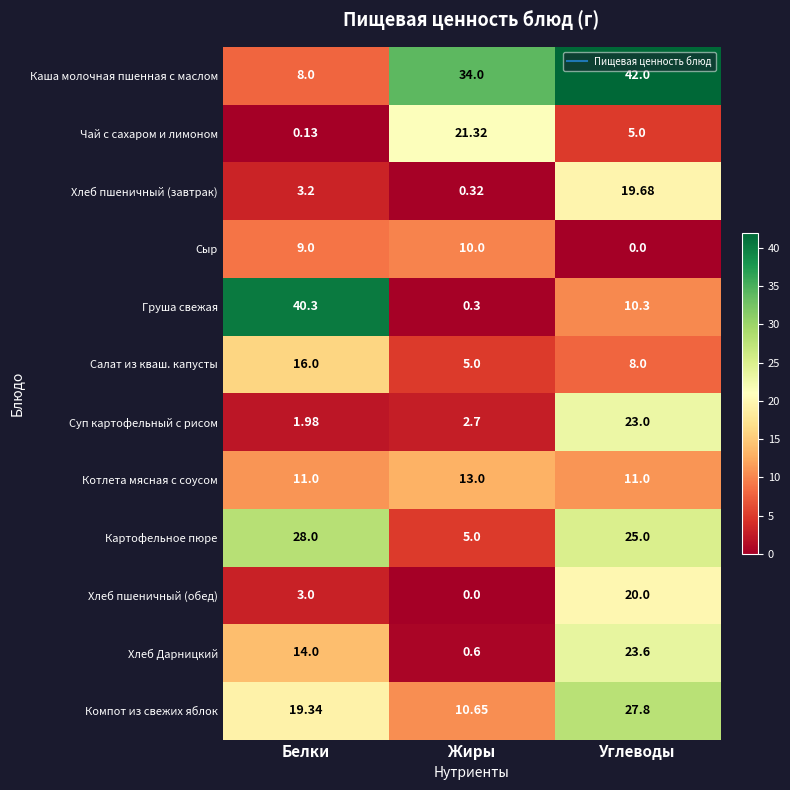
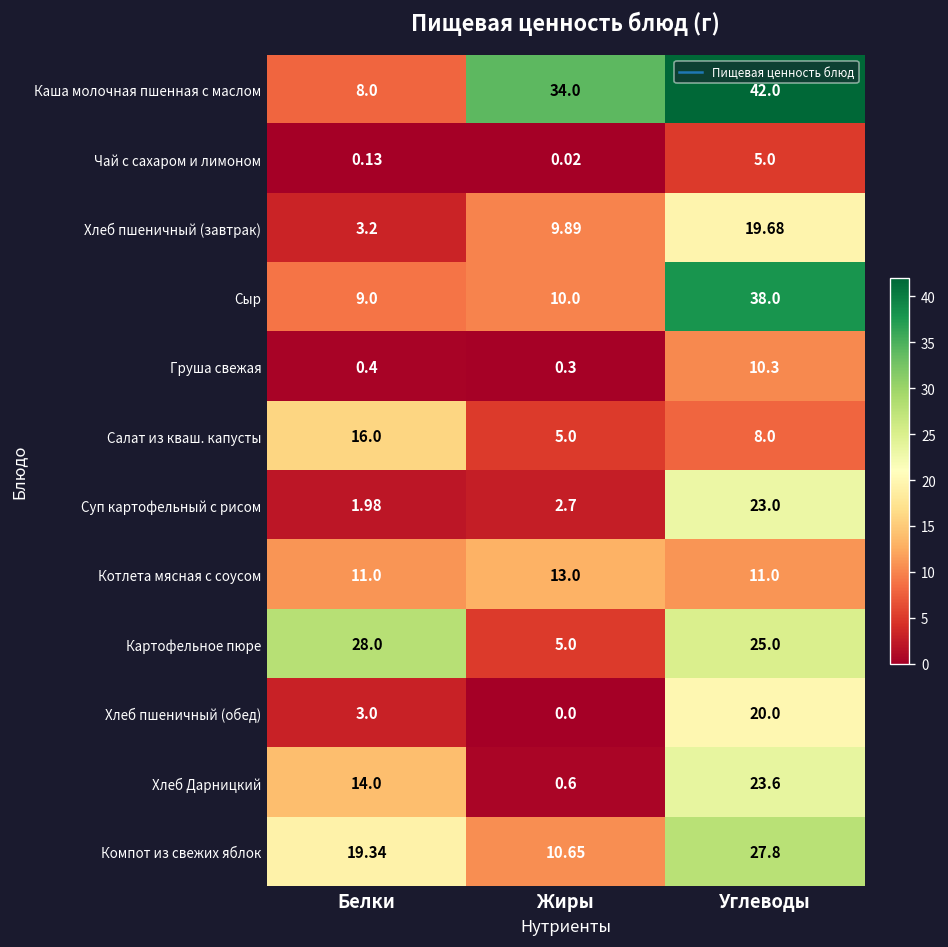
Чай с сахаром и лимоном, Жиры: 21.32 -> 0.02
Хлеб пшеничный (завтрак), Жиры: 0.32 -> 9.89
Сыр, Углеводы: 0.0 -> 38.0
Груша свежая, Белки: 40.3 -> 0.4
